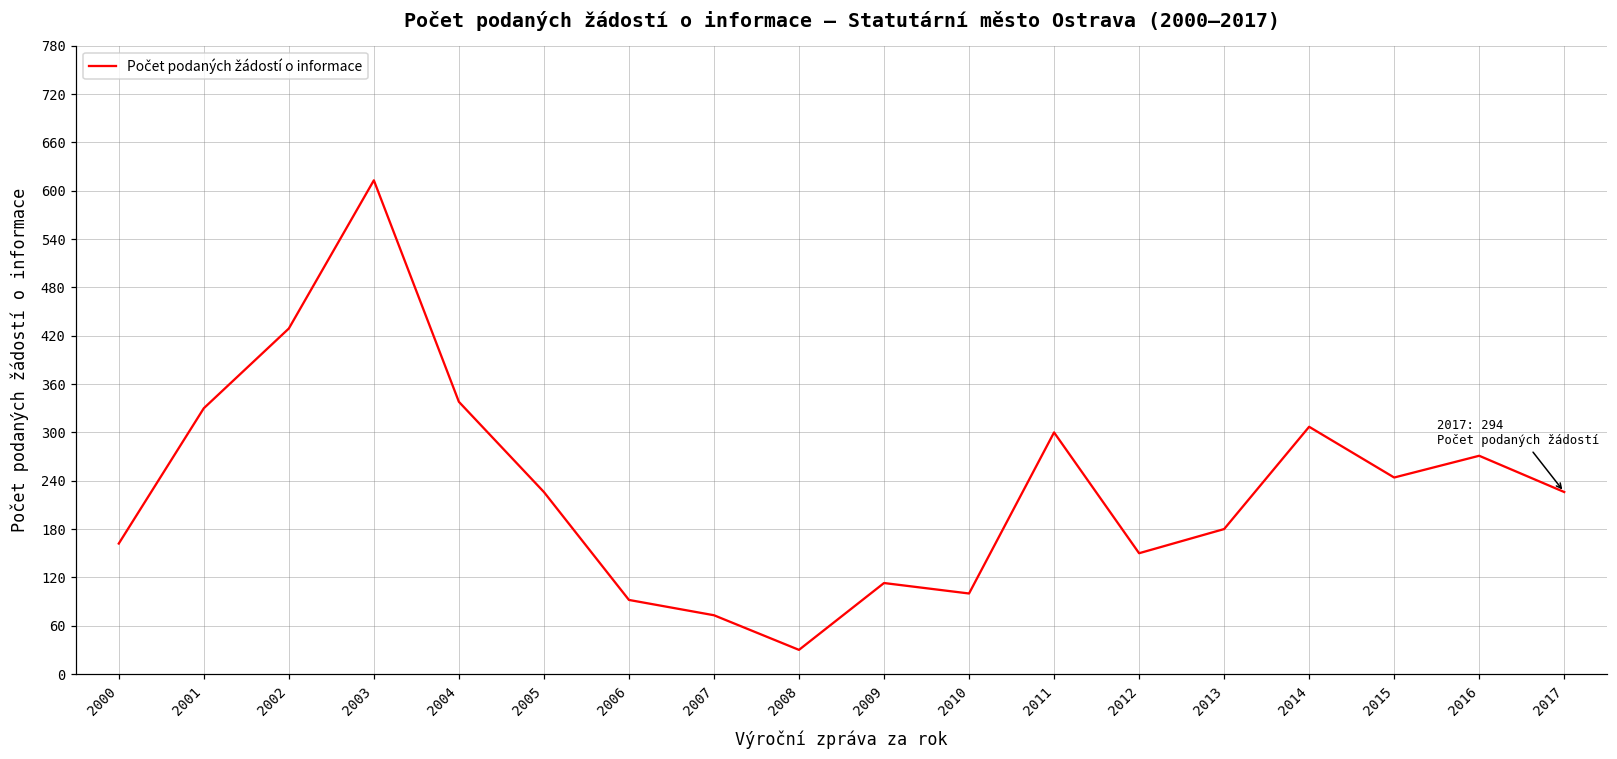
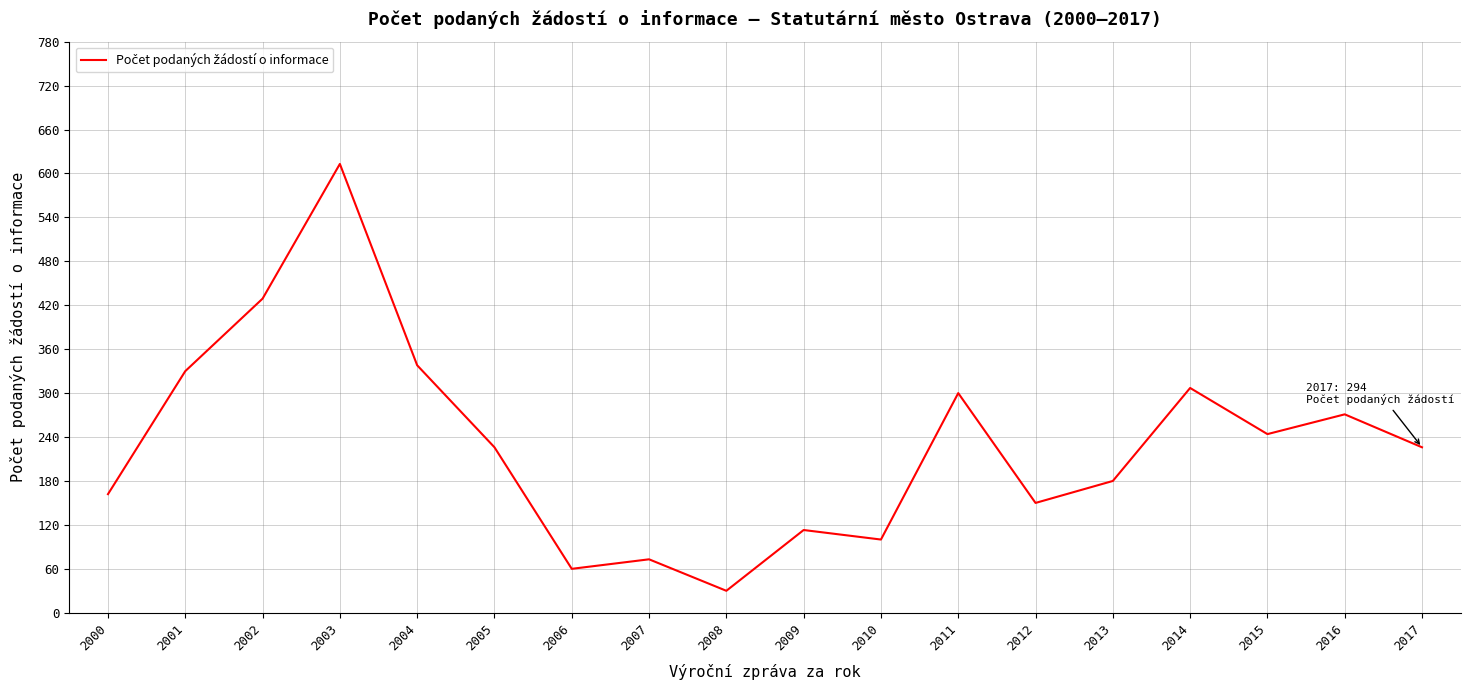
2006: 90 -> 60
